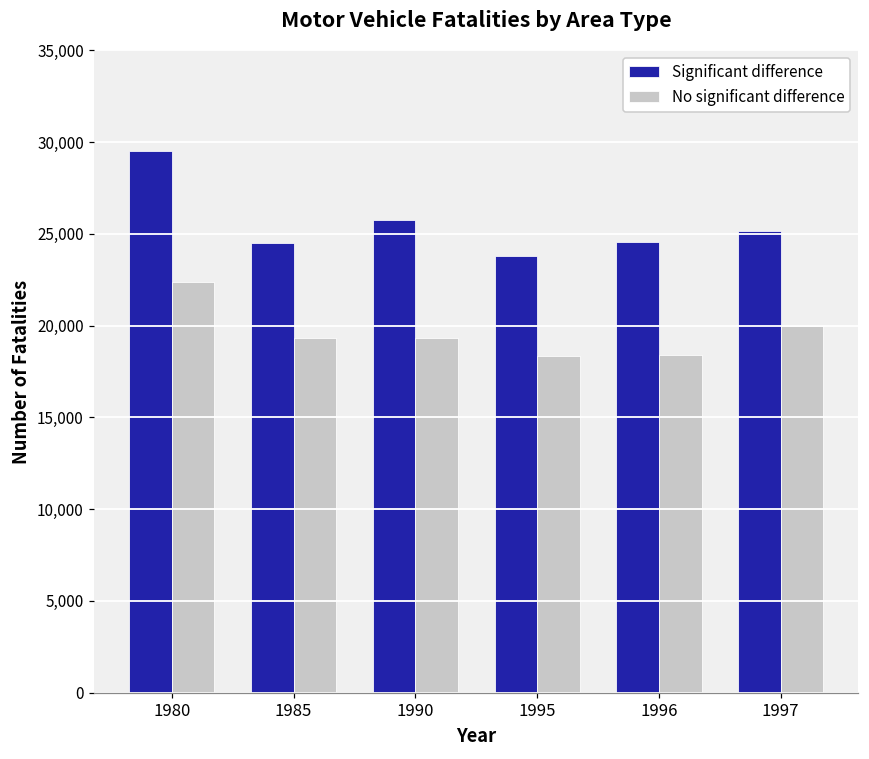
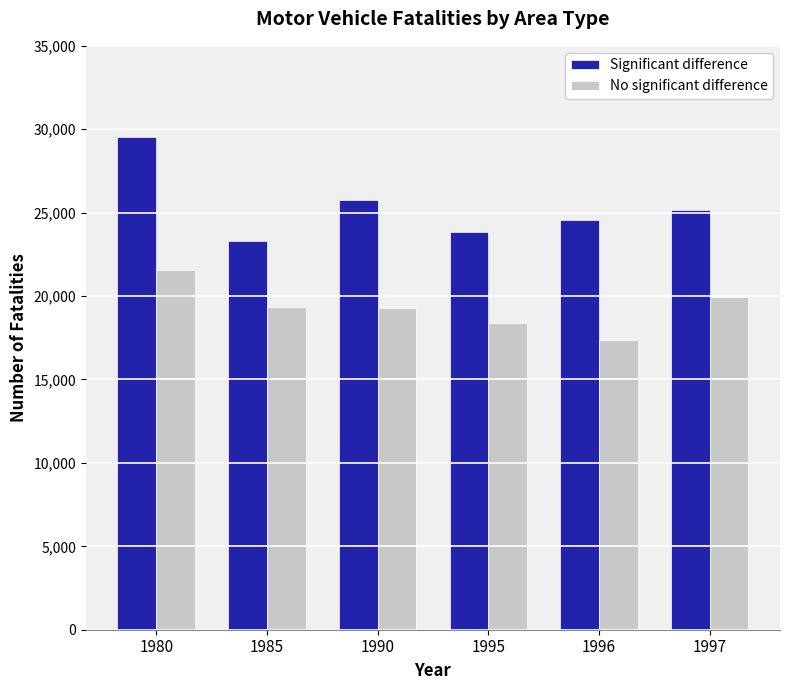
No significant difference, 1980: 22,400 -> 21,500
Significant difference, 1985: 24,500 -> 23,300
No significant difference, 1996: 18,400 -> 17,400
